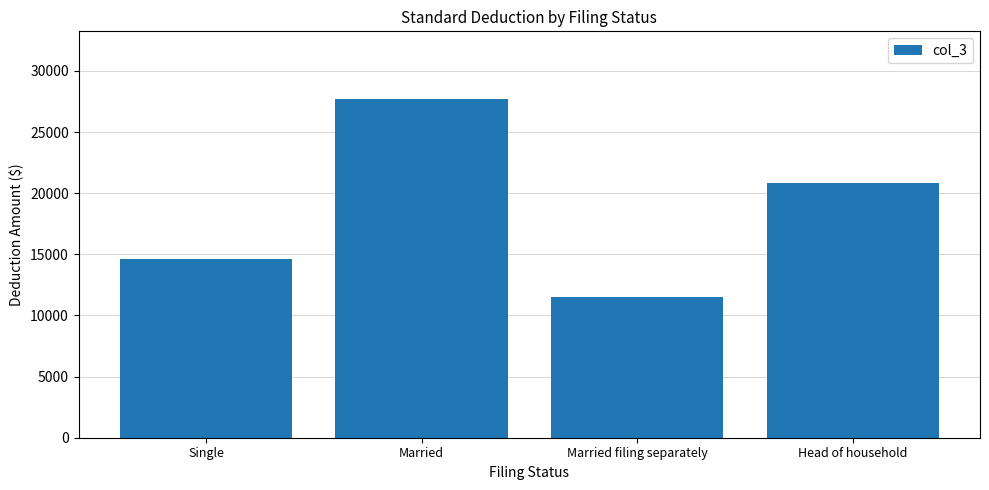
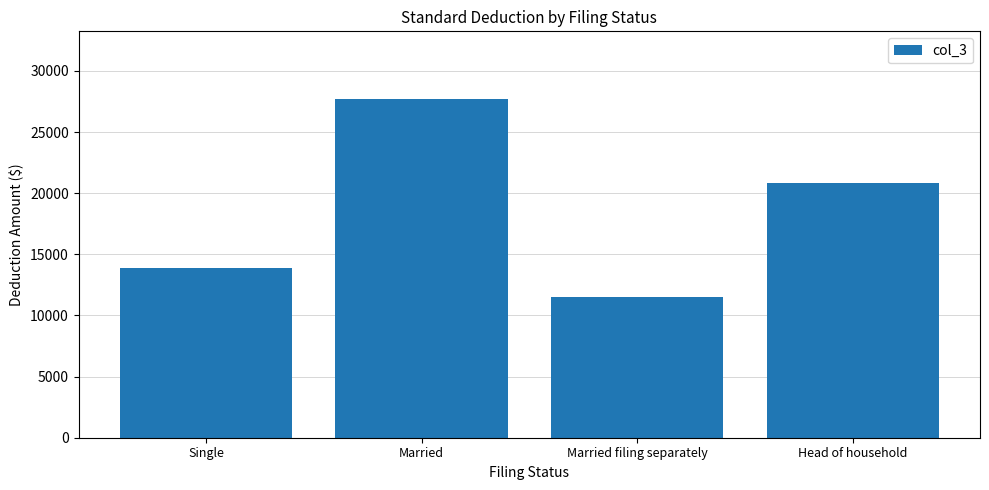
Single: 14600 -> 13900
